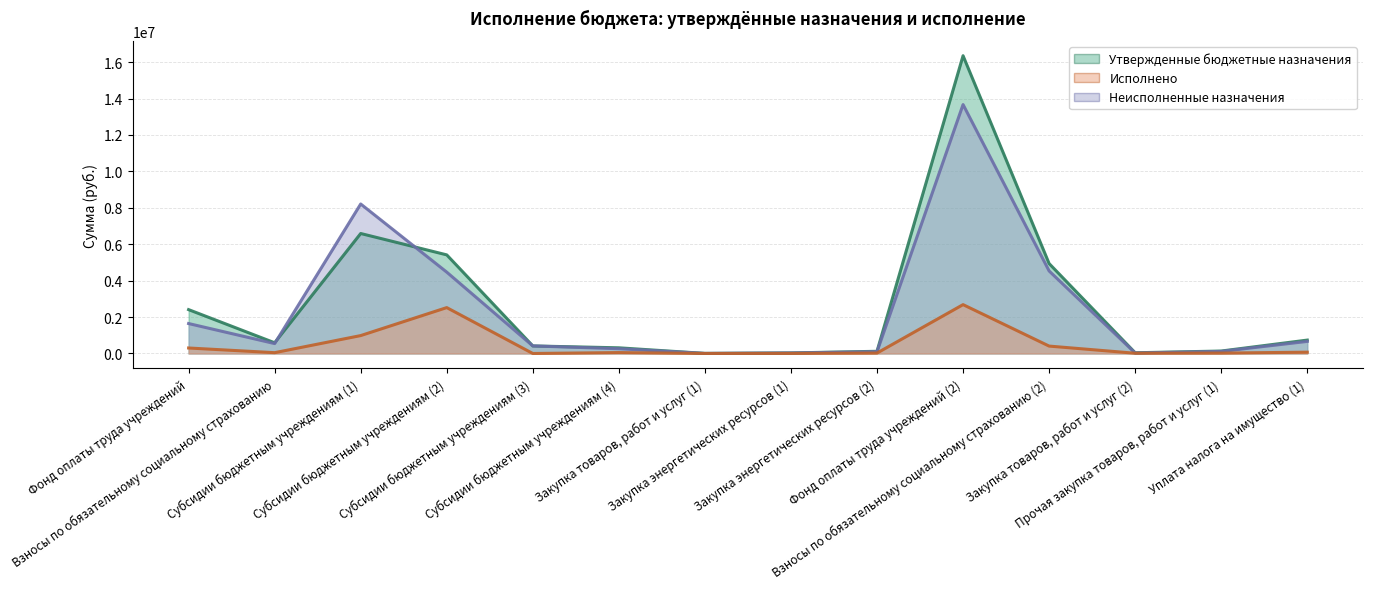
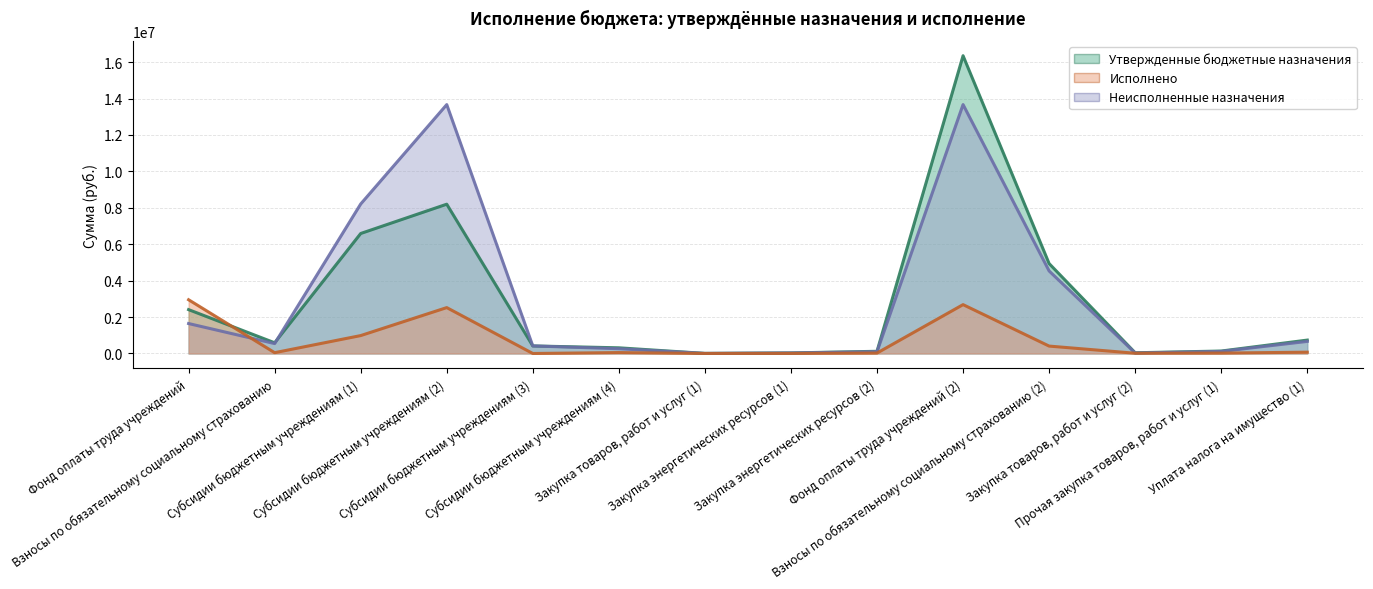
Исполнено, Фонд оплаты труда учреждений: 300000 -> 3000000
Утвержденные бюджетные назначения, Субсидии бюджетным учреждениям (2): 5400000 -> 8200000
Неисполненные назначения, Субсидии бюджетным учреждениям (2): 4500000 -> 13700000
